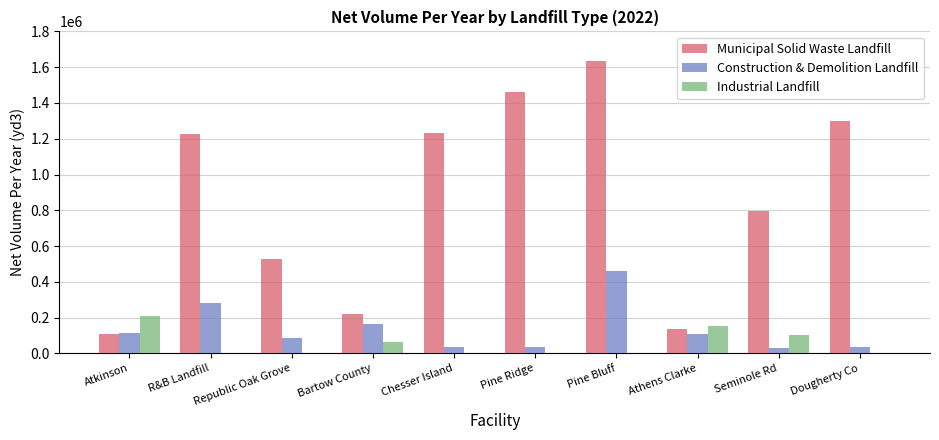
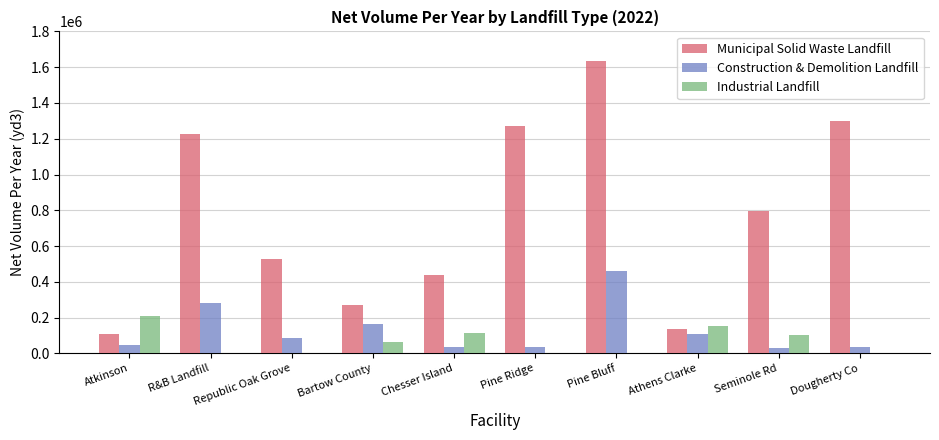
Construction & Demolition Landfill, Atkinson: 120000 -> 50000
Municipal Solid Waste Landfill, Bartow County: 220000 -> 270000
Municipal Solid Waste Landfill, Chesser Island: 1230000 -> 440000
Industrial Landfill, Chesser Island: 0 -> 120000
Municipal Solid Waste Landfill, Pine Ridge: 1460000 -> 1270000
